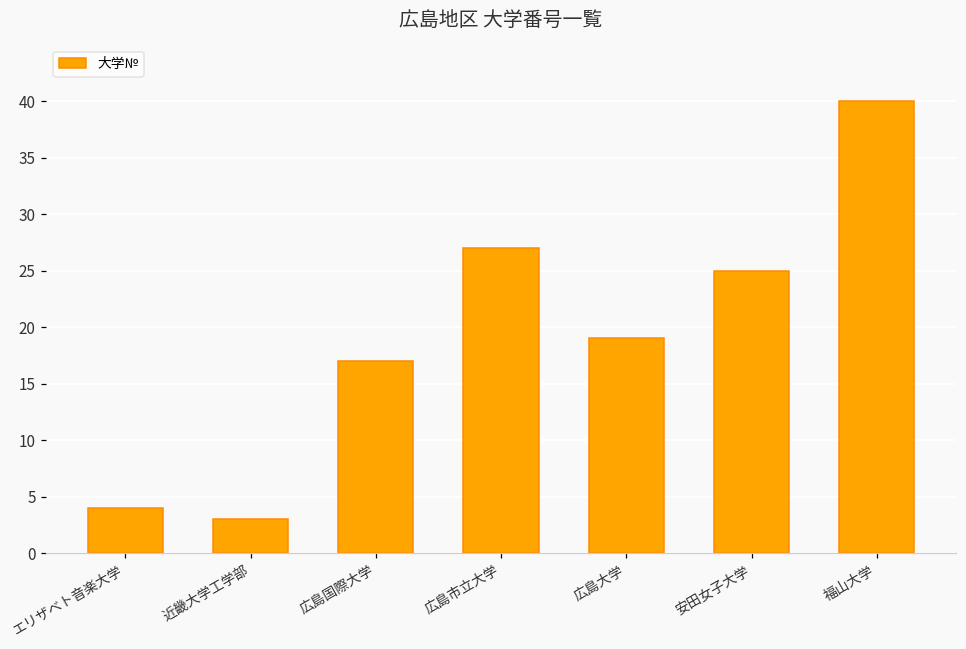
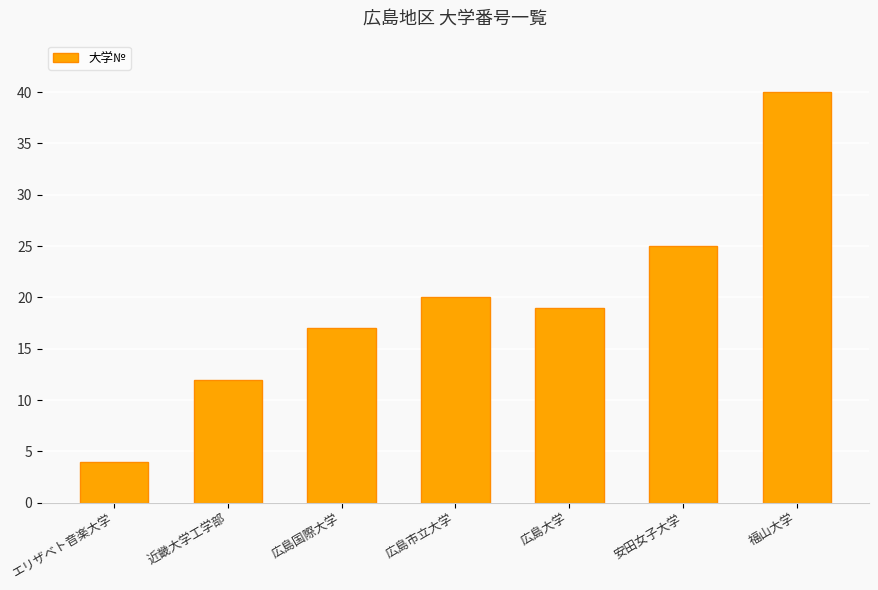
近畿大学工学部: 3 -> 12
広島市立大学: 27 -> 20
